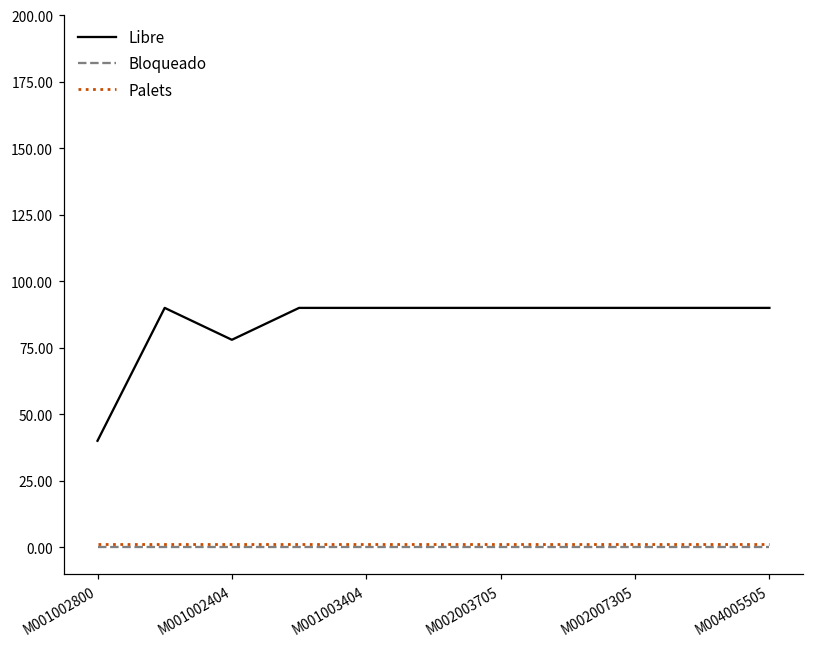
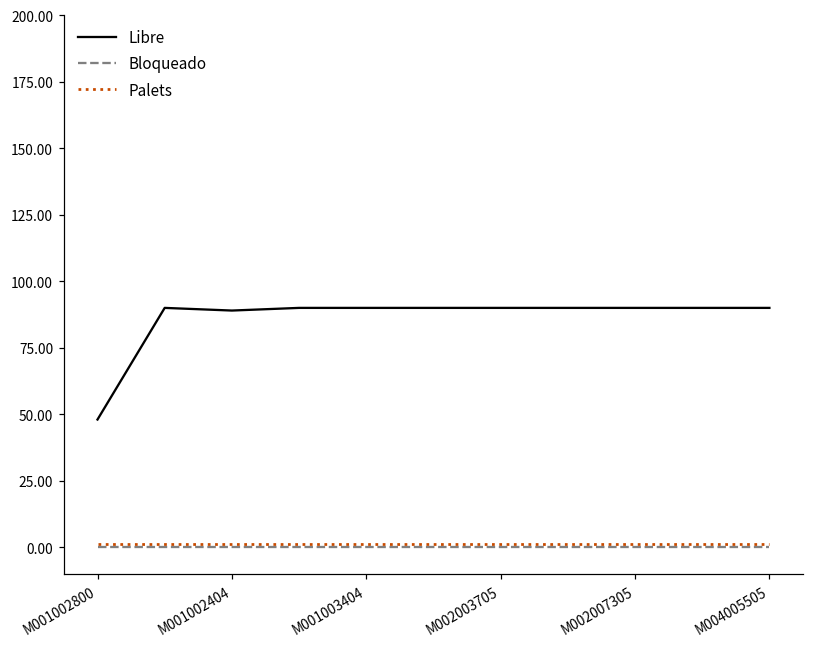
Libre, M001002800: 40 -> 48
Libre, M001002404: 78 -> 89
